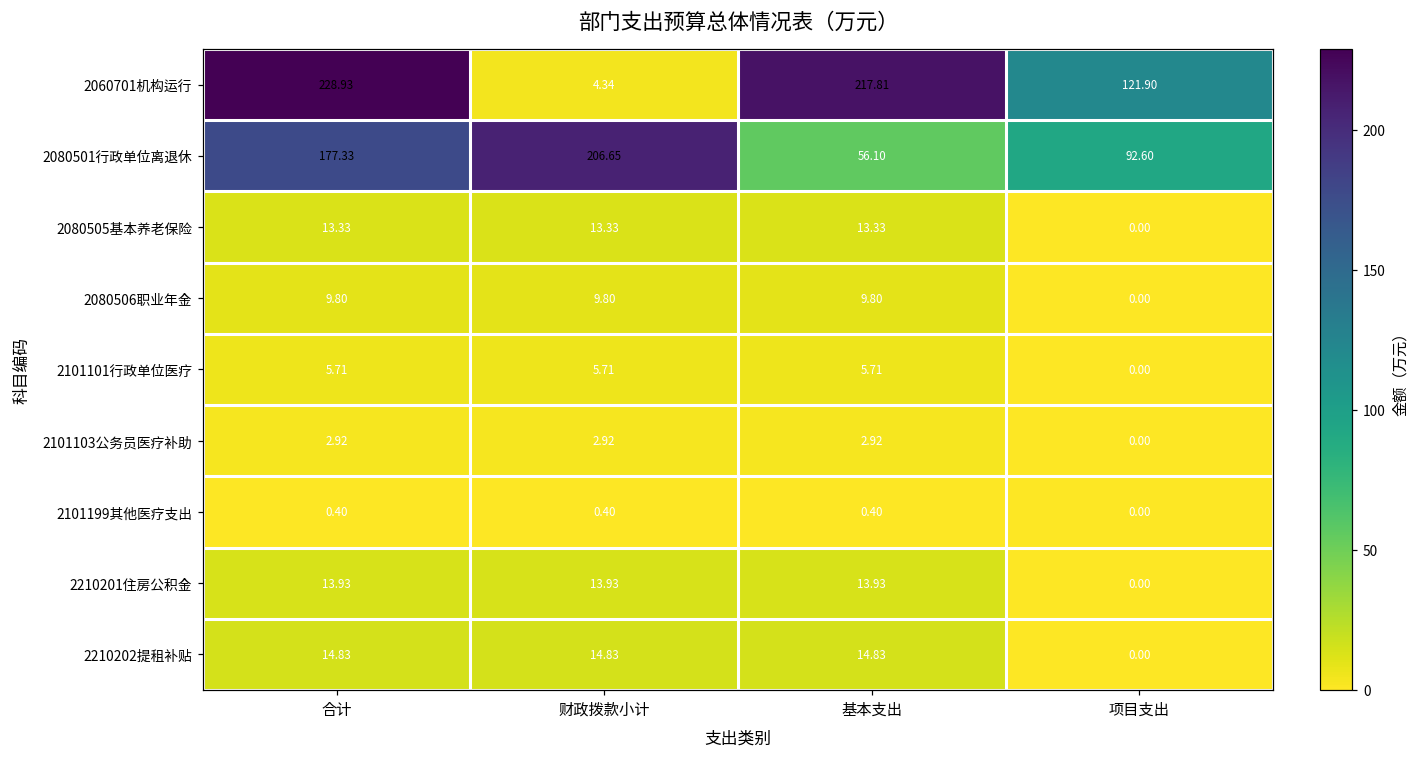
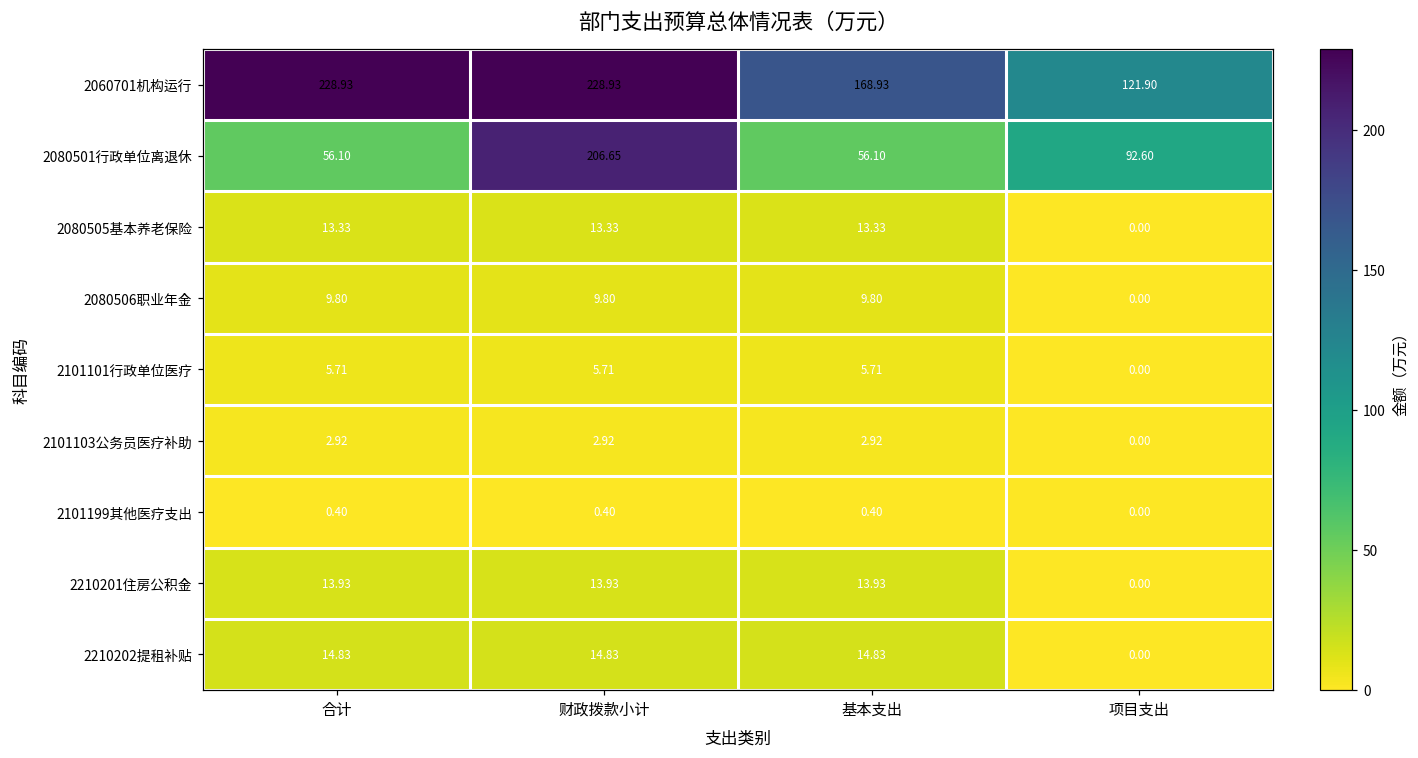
2060701机构运行, 财政拨款小计: 4.34 -> 228.93
2060701机构运行, 基本支出: 217.81 -> 168.93
2080501行政单位离退休, 合计: 177.33 -> 56.10
